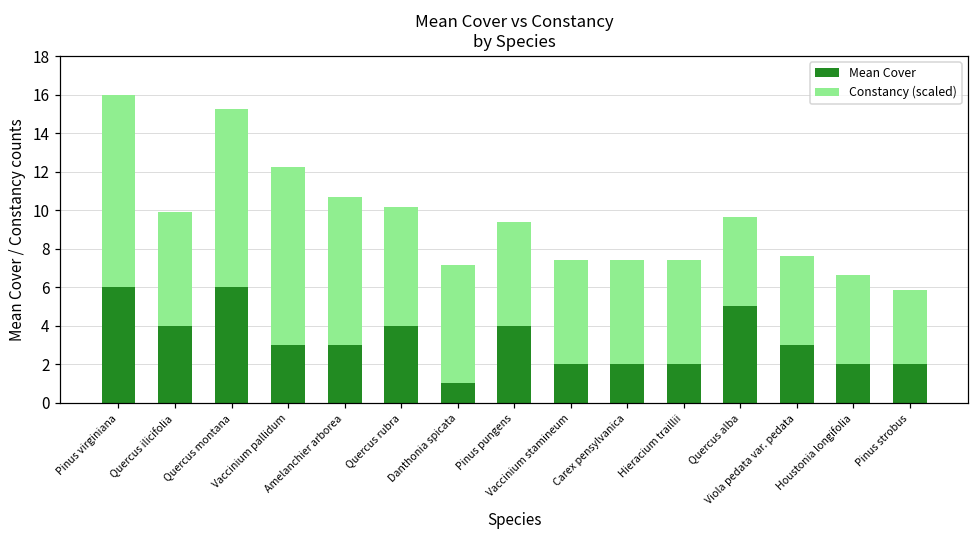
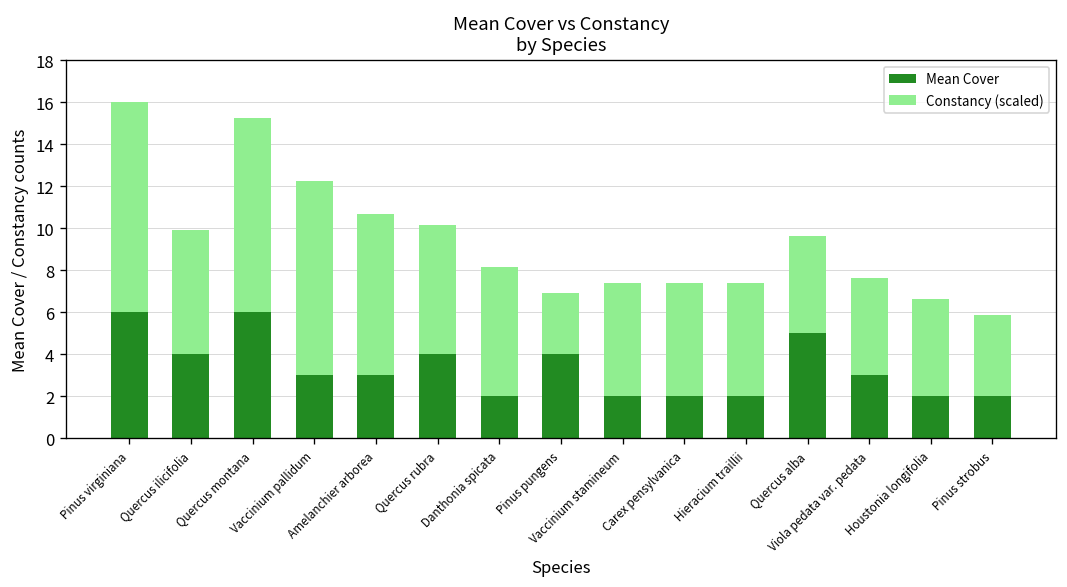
Mean Cover, Danthonia spicata: 1 -> 2
Constancy (scaled), Pinus pungens: 5.4 -> 2.9
